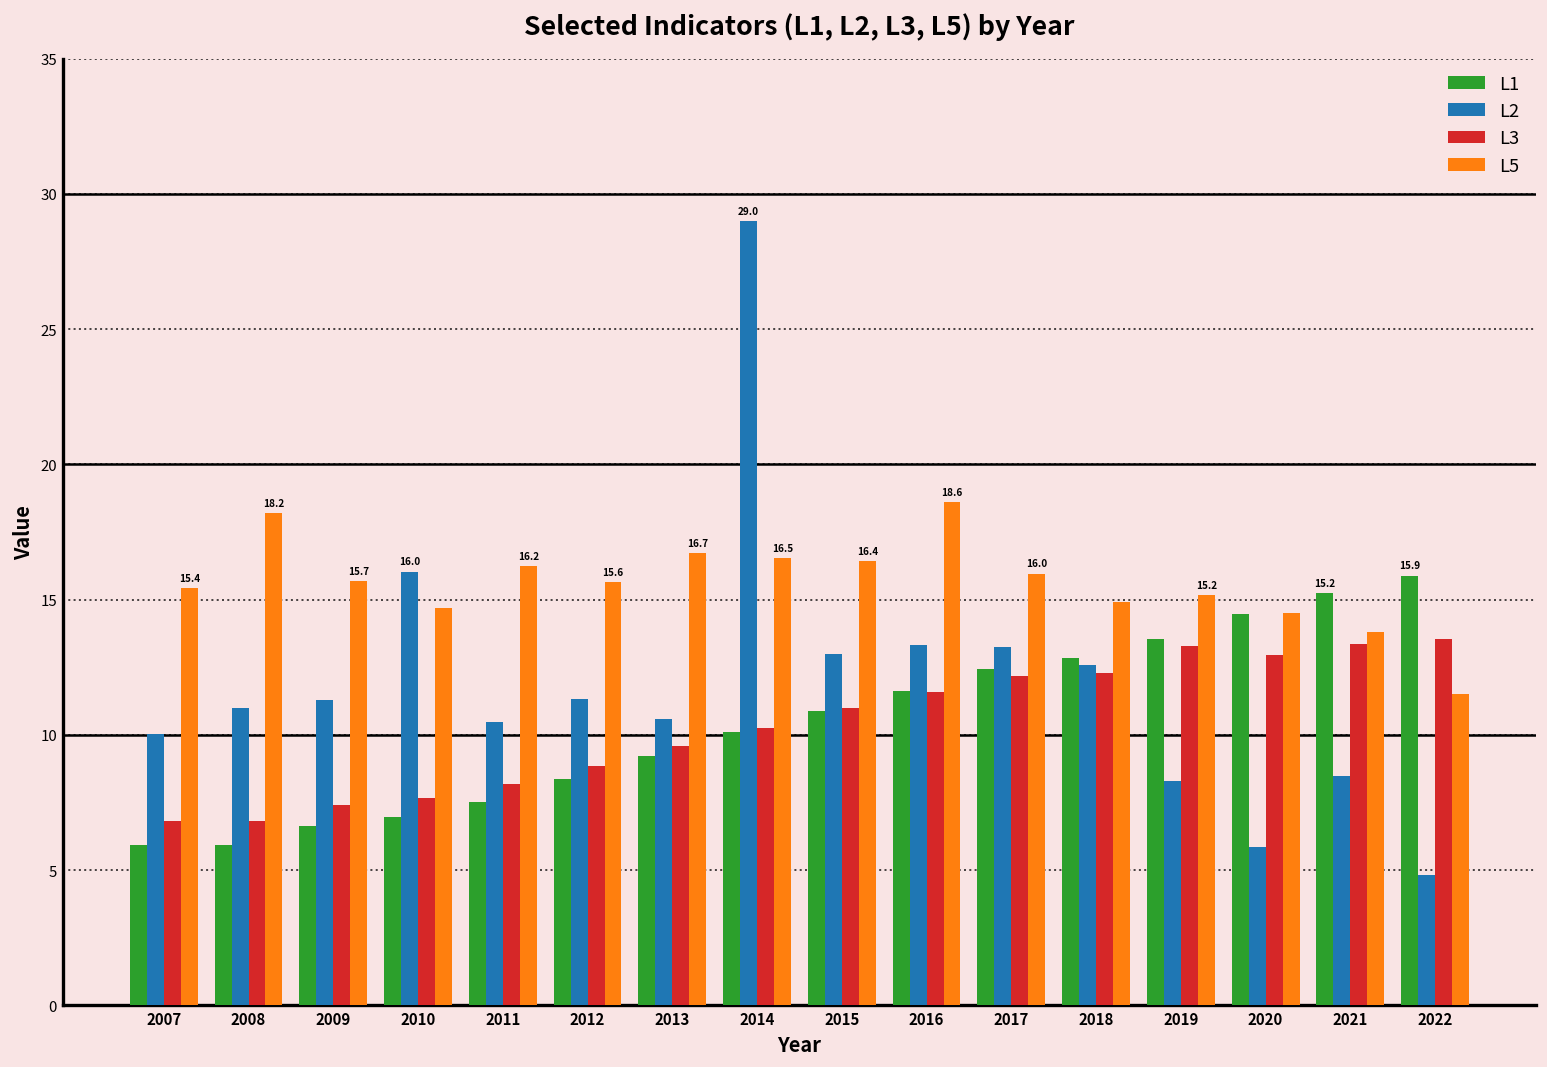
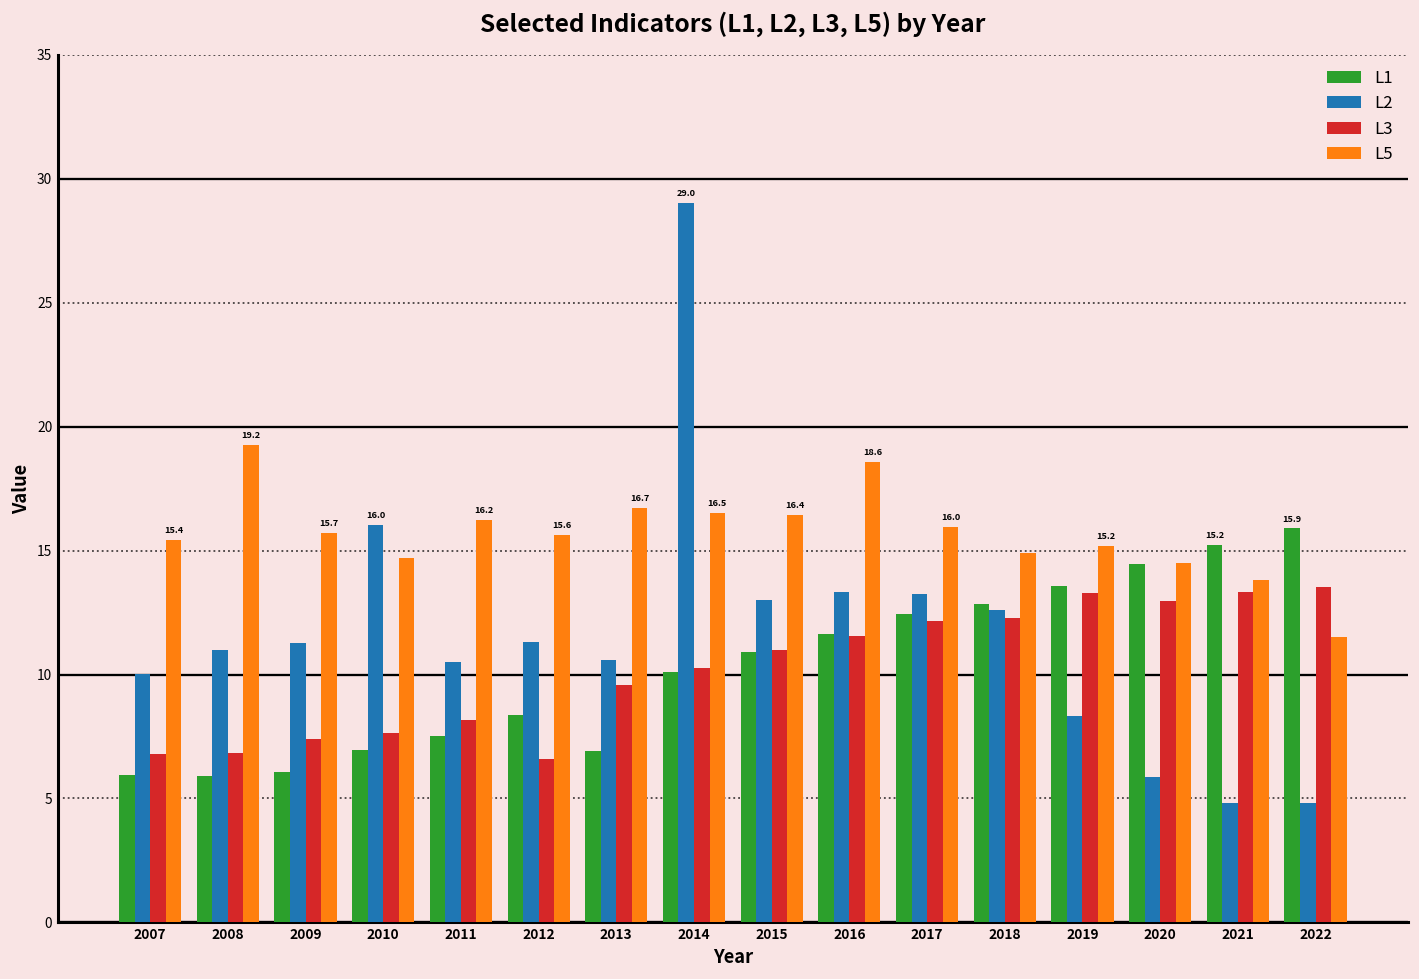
L5, 2008: 18.2 -> 19.2
L1, 2009: 6.6 -> 6.1
L3, 2012: 8.8 -> 6.6
L1, 2013: 9.2 -> 6.9
L2, 2021: 8.5 -> 4.8
